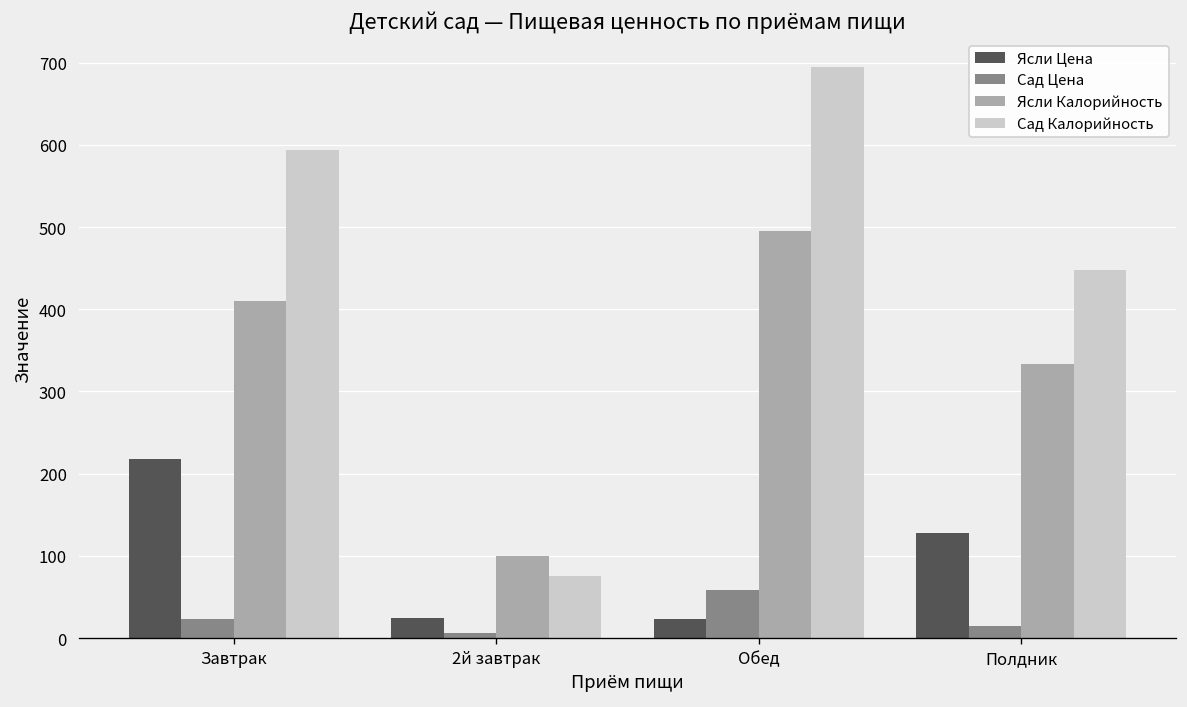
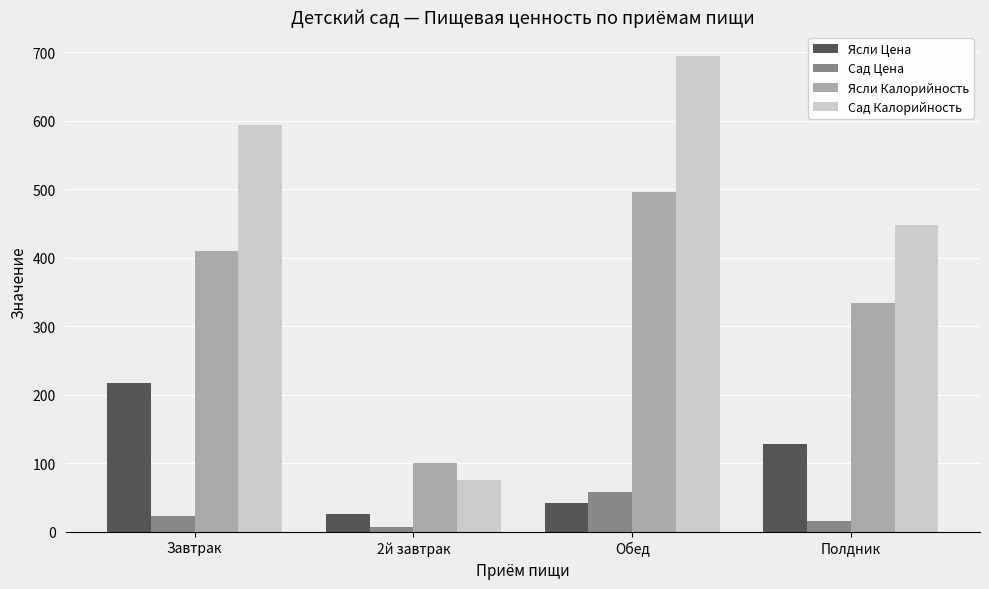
Ясли Цена, Обед: 20 -> 40
